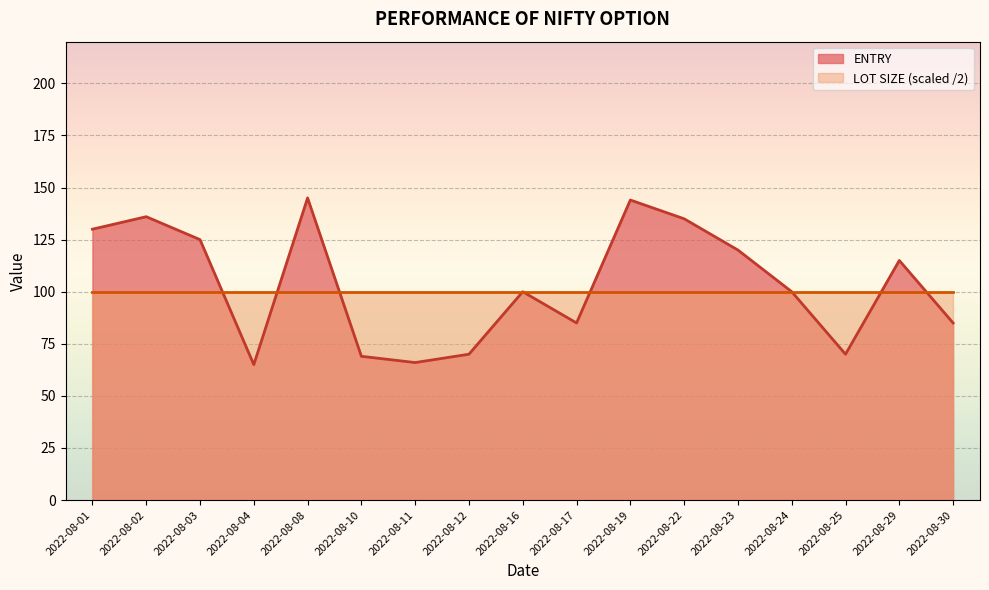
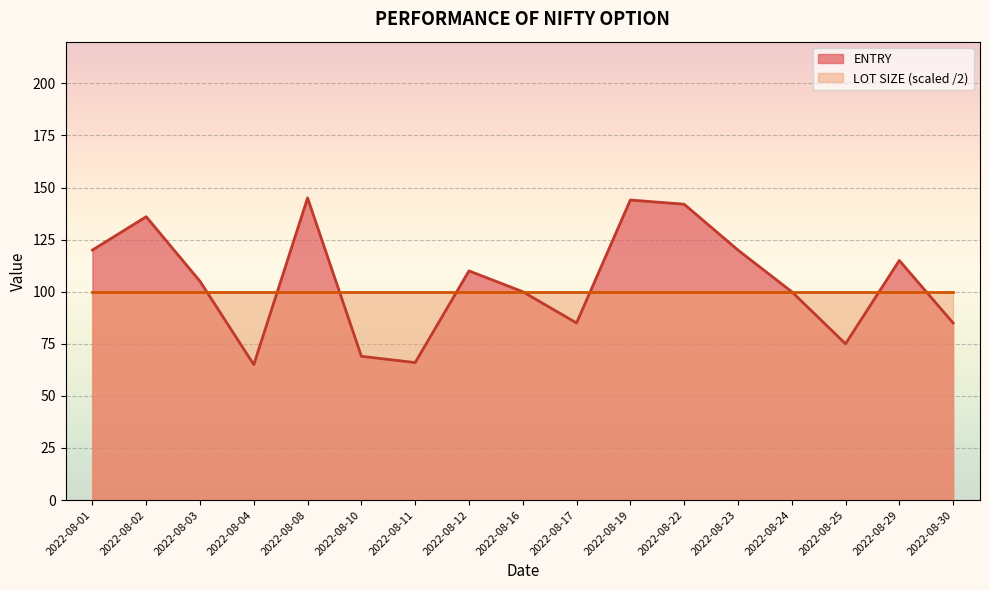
ENTRY, 2022-08-01: 130 -> 120
ENTRY, 2022-08-03: 125 -> 105
ENTRY, 2022-08-12: 70 -> 110
ENTRY, 2022-08-22: 135 -> 142
ENTRY, 2022-08-25: 70 -> 75
